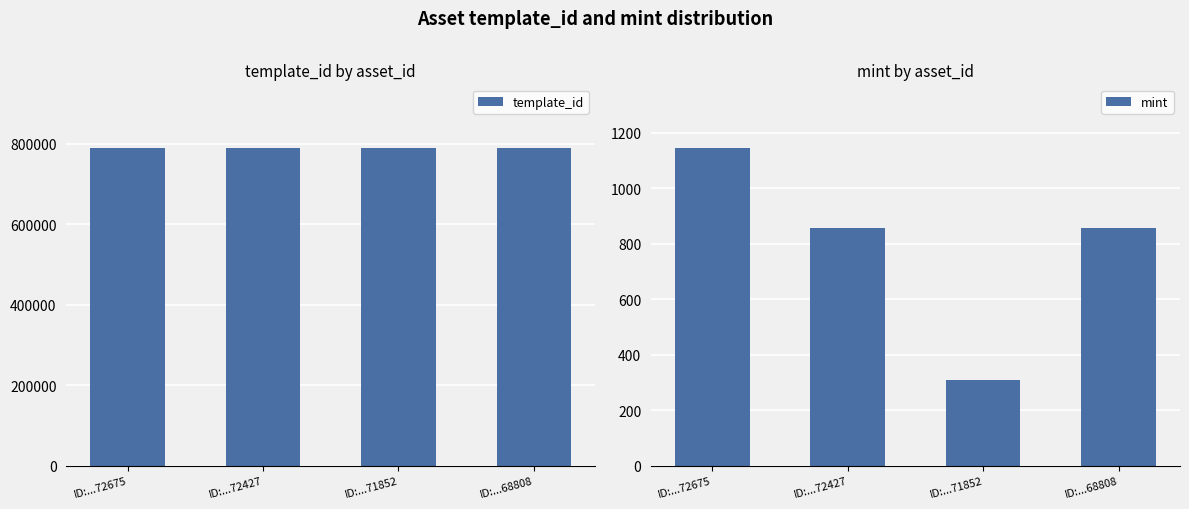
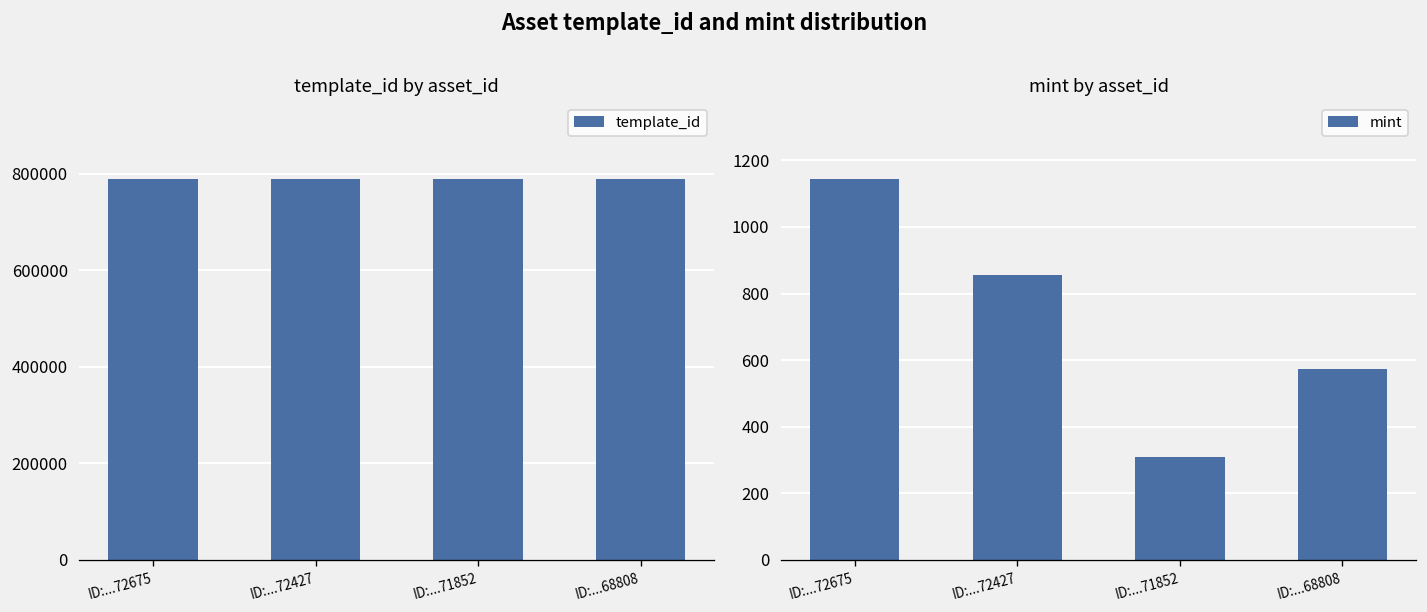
mint by asset_id, ID:...68808: 860 -> 570
